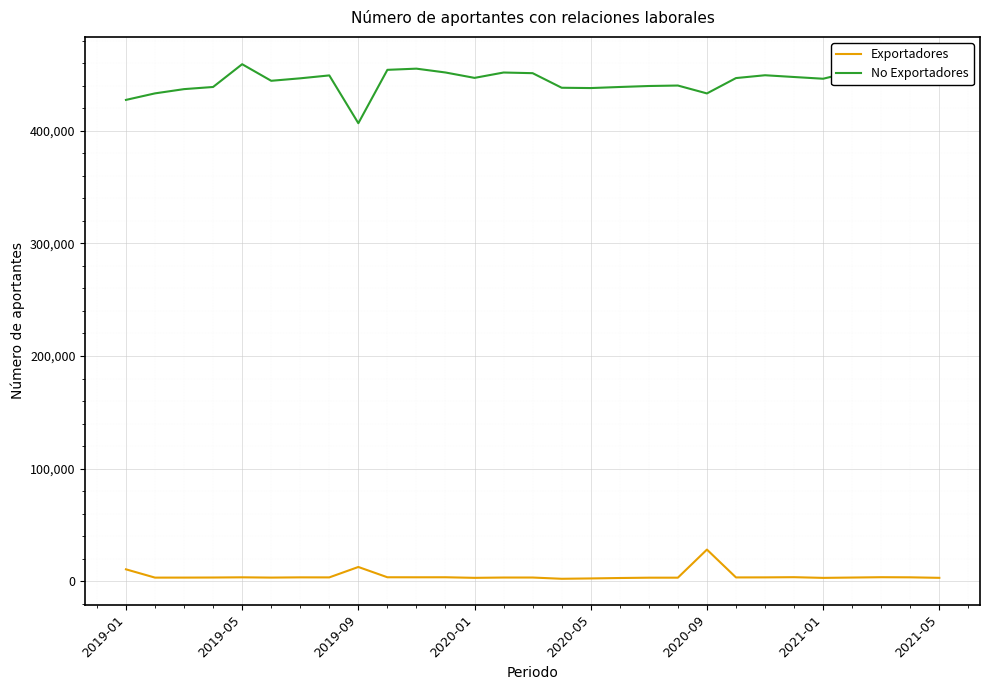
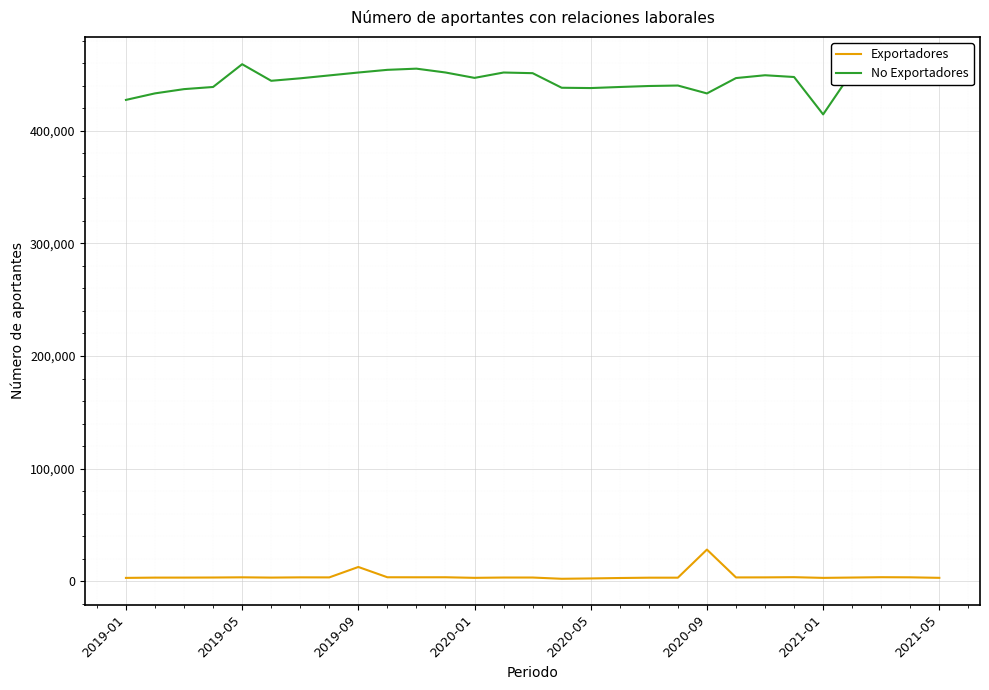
Exportadores, 2019-01: 11,000 -> 3,000
No Exportadores, 2019-09: 407,000 -> 452,000
No Exportadores, 2021-01: 446,000 -> 415,000
